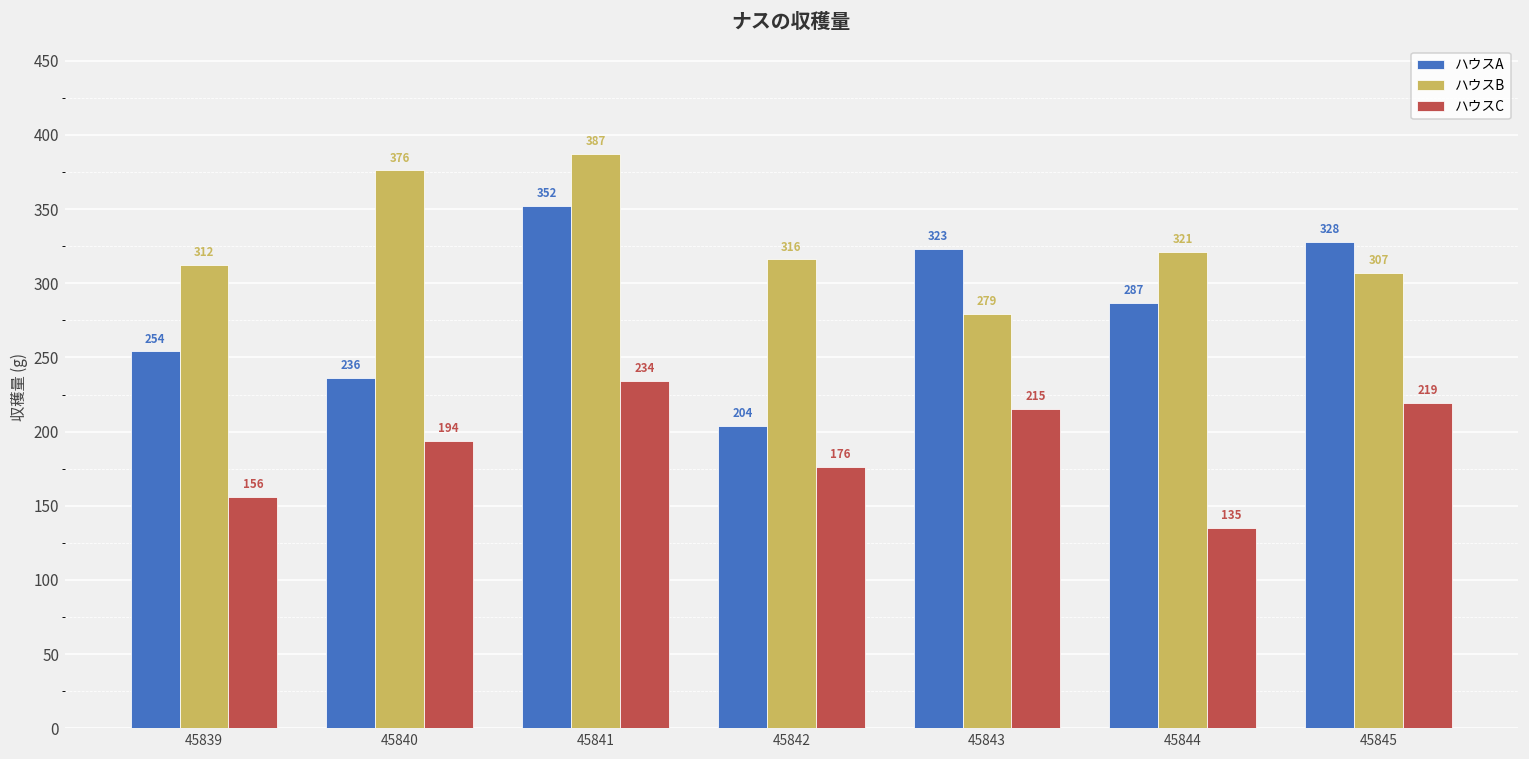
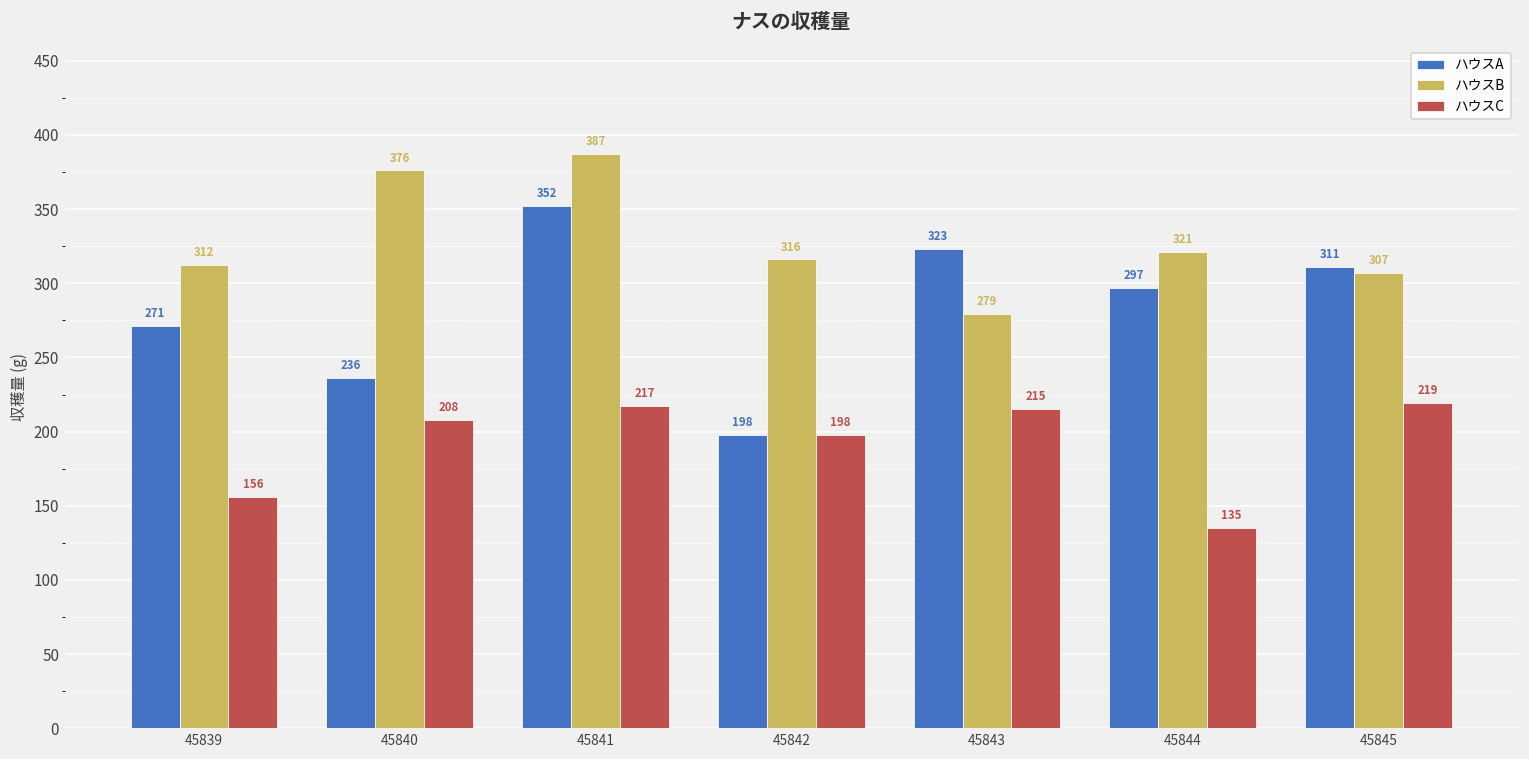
ハウスA, 45839: 254 -> 271
ハウスC, 45840: 194 -> 208
ハウスC, 45841: 234 -> 217
ハウスA, 45842: 204 -> 198
ハウスC, 45842: 176 -> 198
ハウスA, 45844: 287 -> 297
ハウスA, 45845: 328 -> 311
